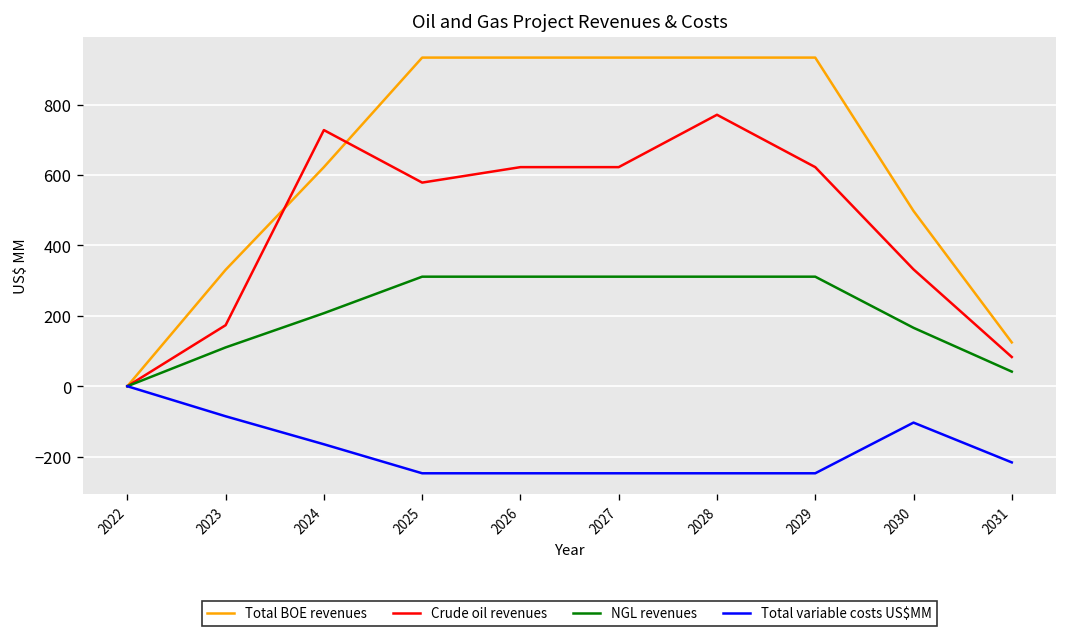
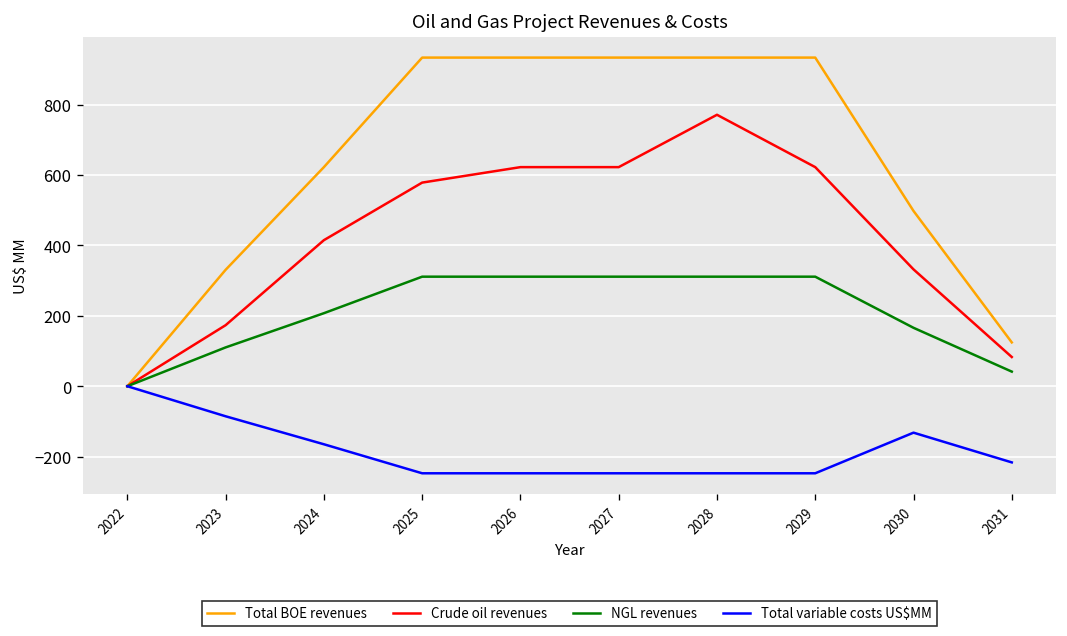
Crude oil revenues, 2024: 730 -> 410
Total variable costs US$MM, 2030: -100 -> -130
